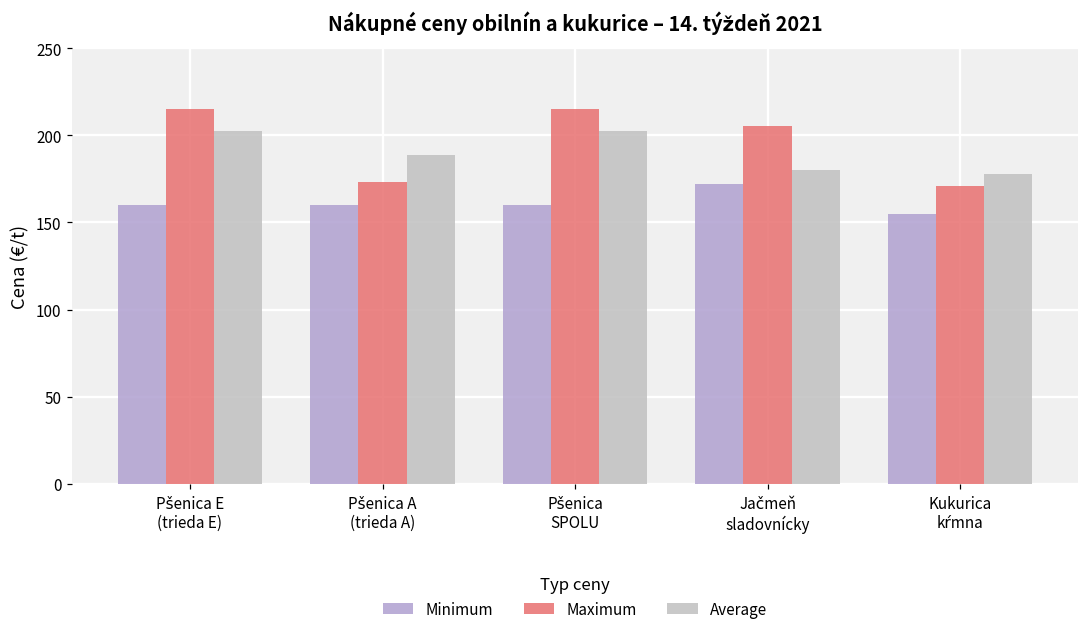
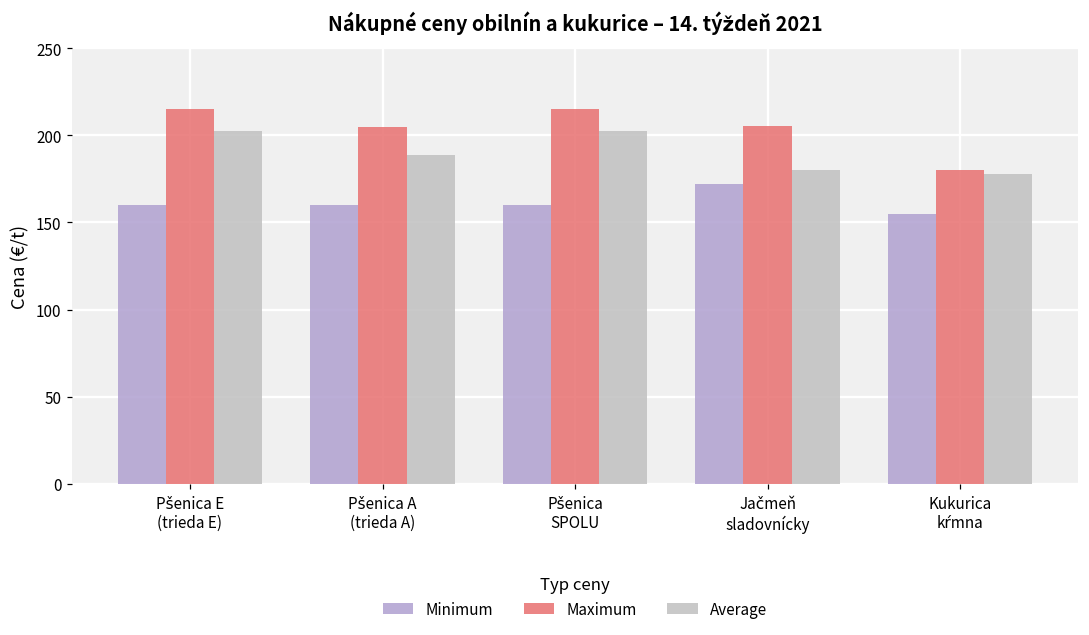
Maximum, Pšenica A (trieda A): 173 -> 205
Maximum, Kukurica kŕmna: 171 -> 180
